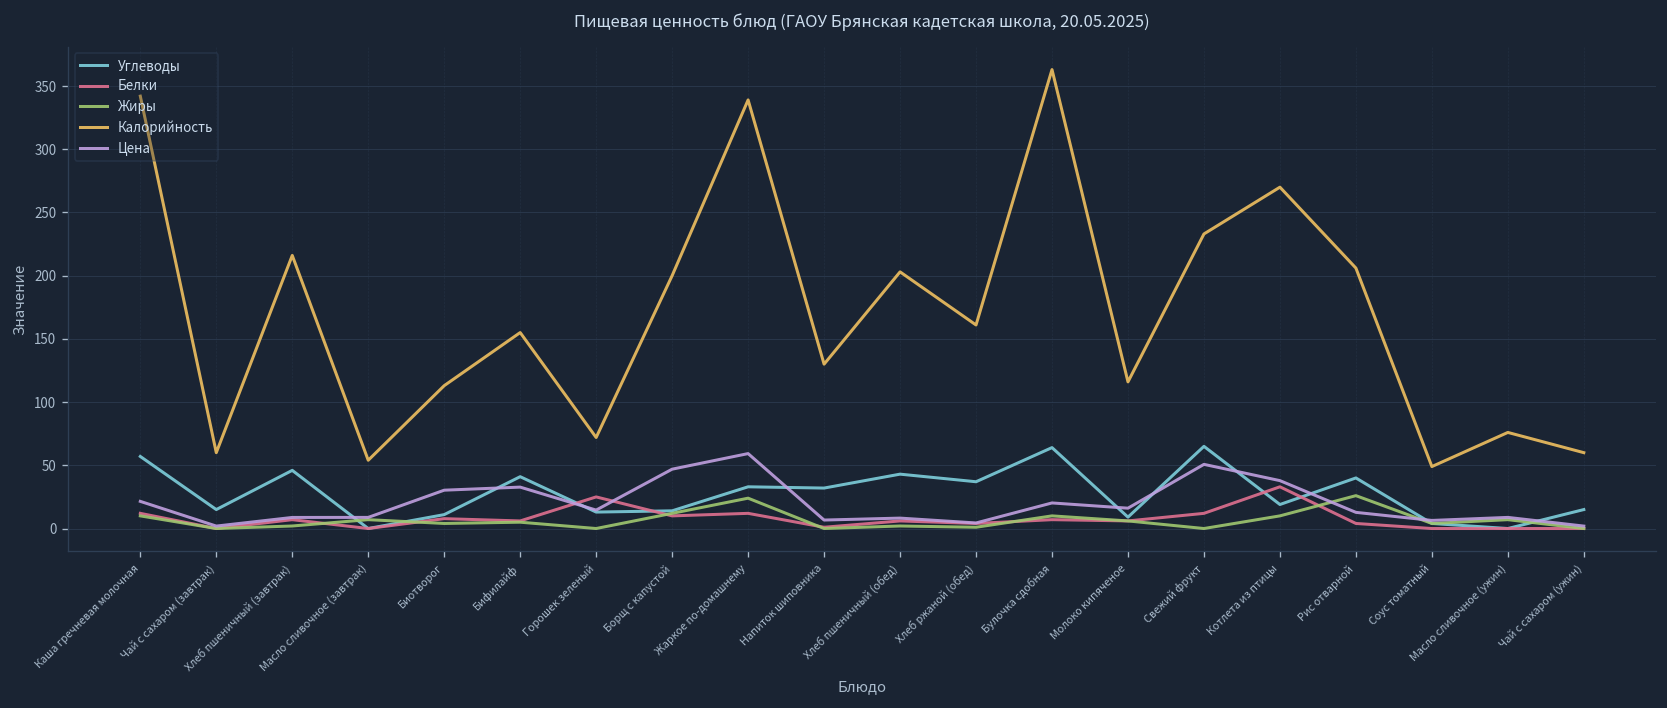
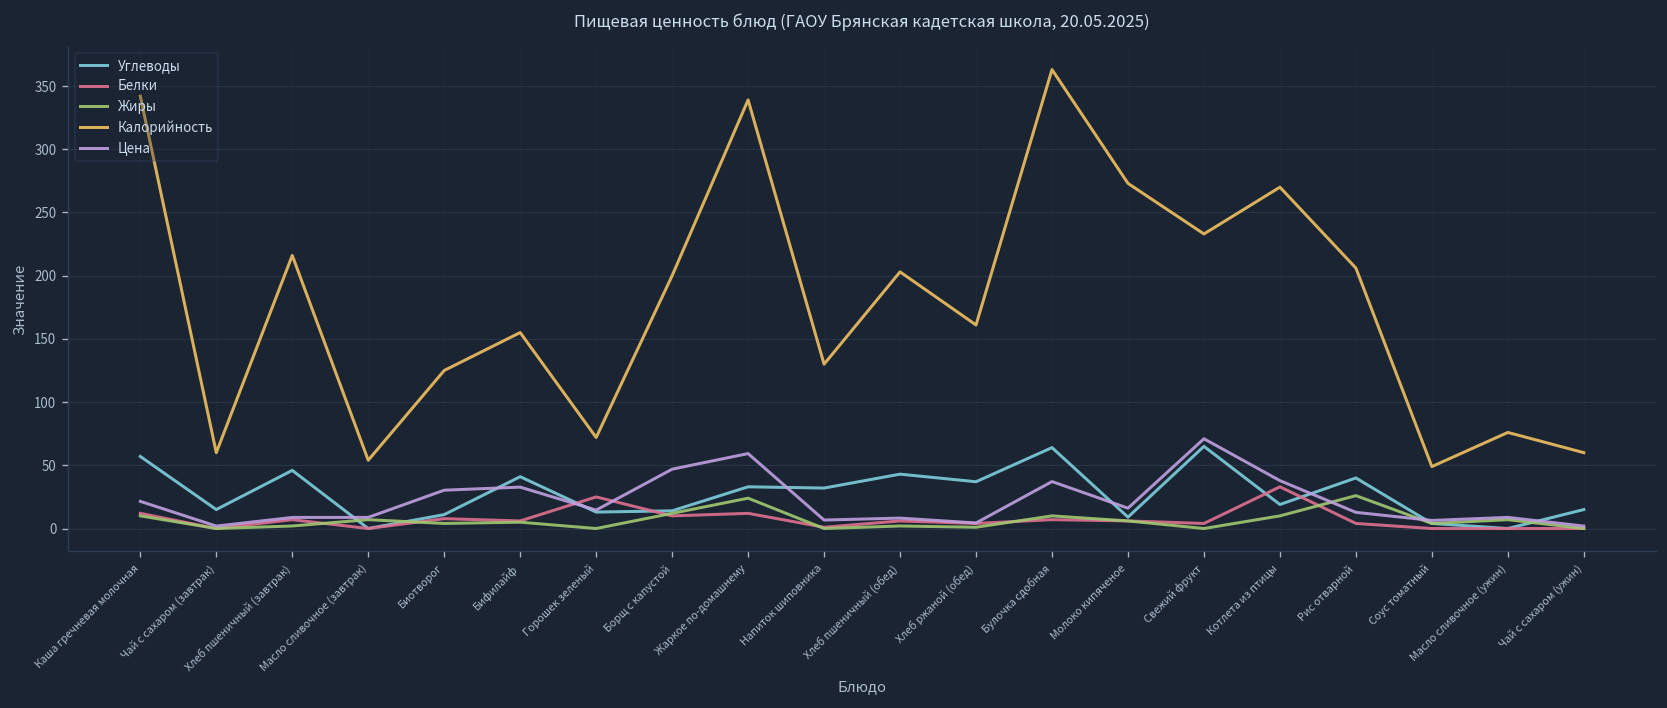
Калорийность, Биотворог: 113 -> 125
Цена, Булочка сдобная: 20 -> 37
Калорийность, Молоко кипяченое: 116 -> 273
Белки, Свежий фрукт: 12 -> 4
Цена, Свежий фрукт: 51 -> 71
